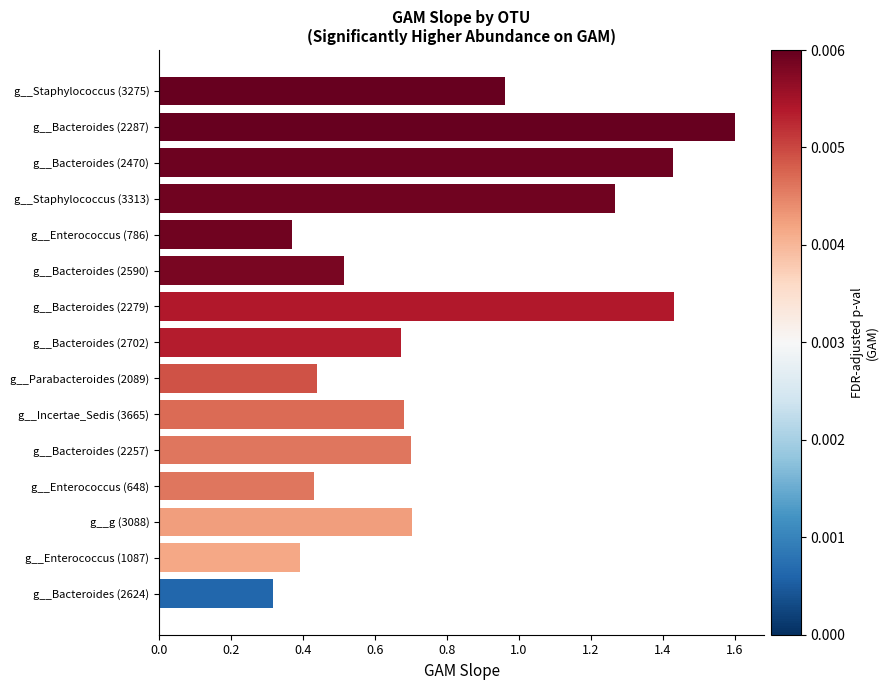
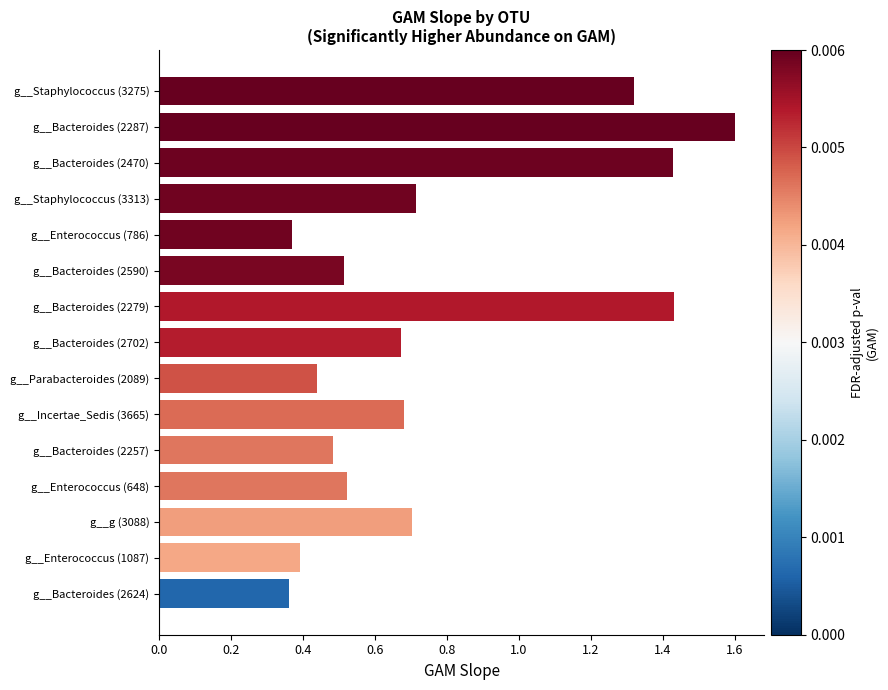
g__Staphylococcus (3275): 0.96 -> 1.32
g__Staphylococcus (3313): 1.27 -> 0.71
g__Bacteroides (2257): 0.70 -> 0.48
g__Enterococcus (648): 0.43 -> 0.52
g__Bacteroides (2624): 0.32 -> 0.36
